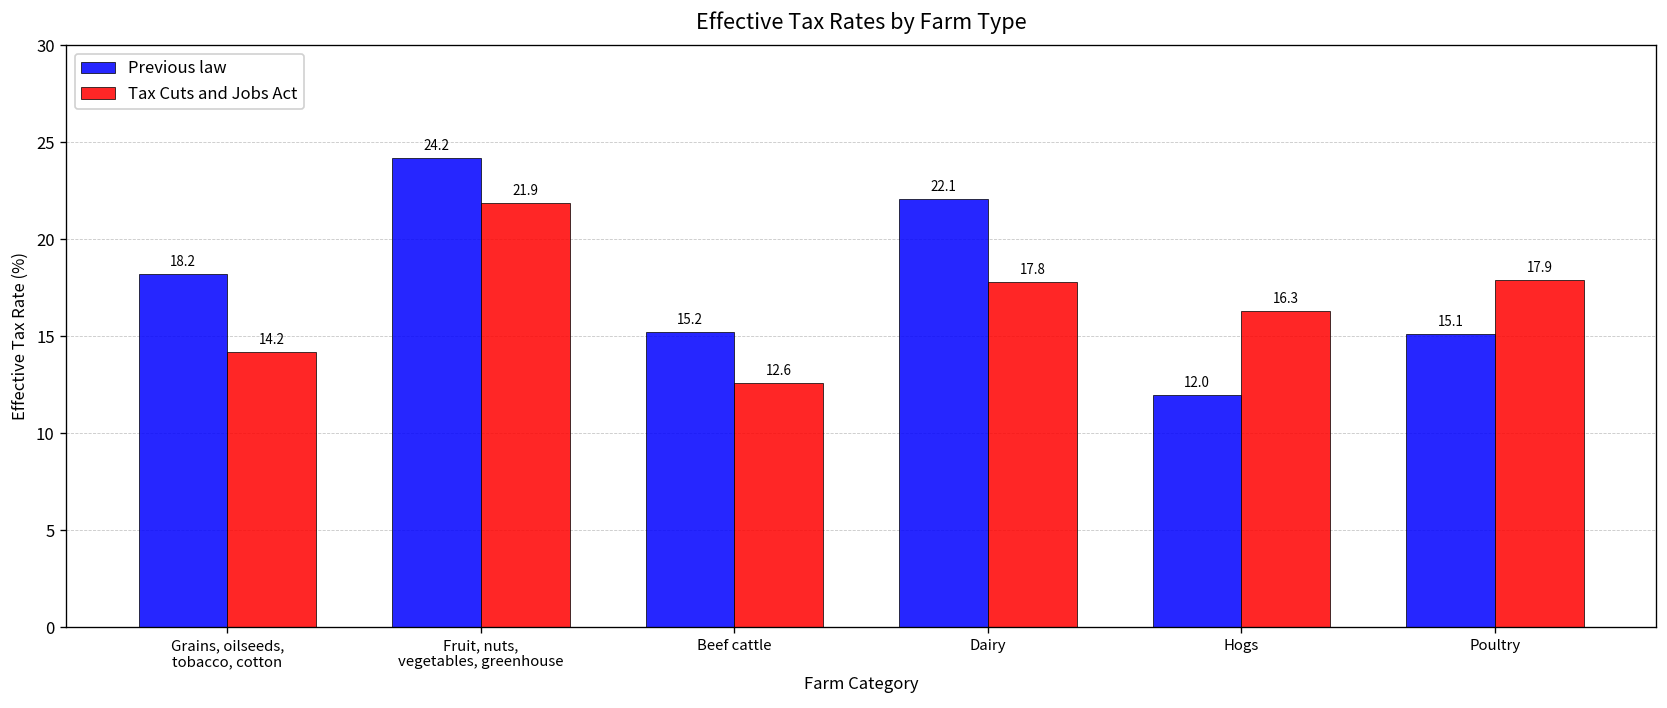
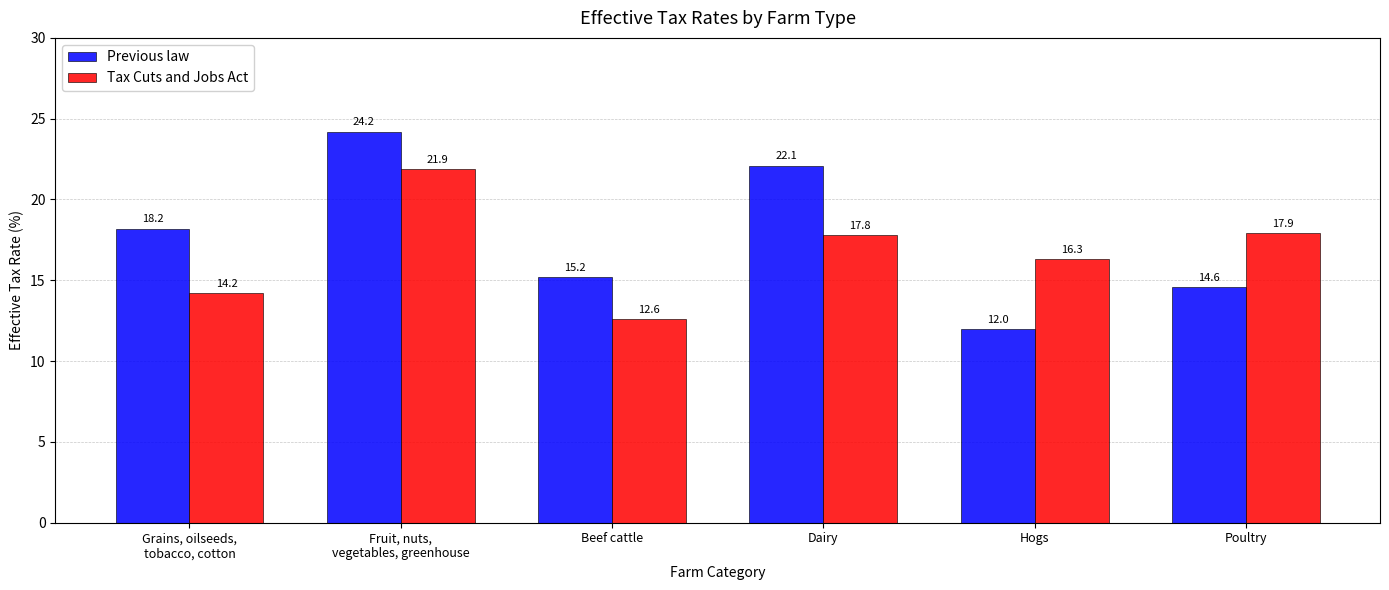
Previous law, Poultry: 15.1 -> 14.6
